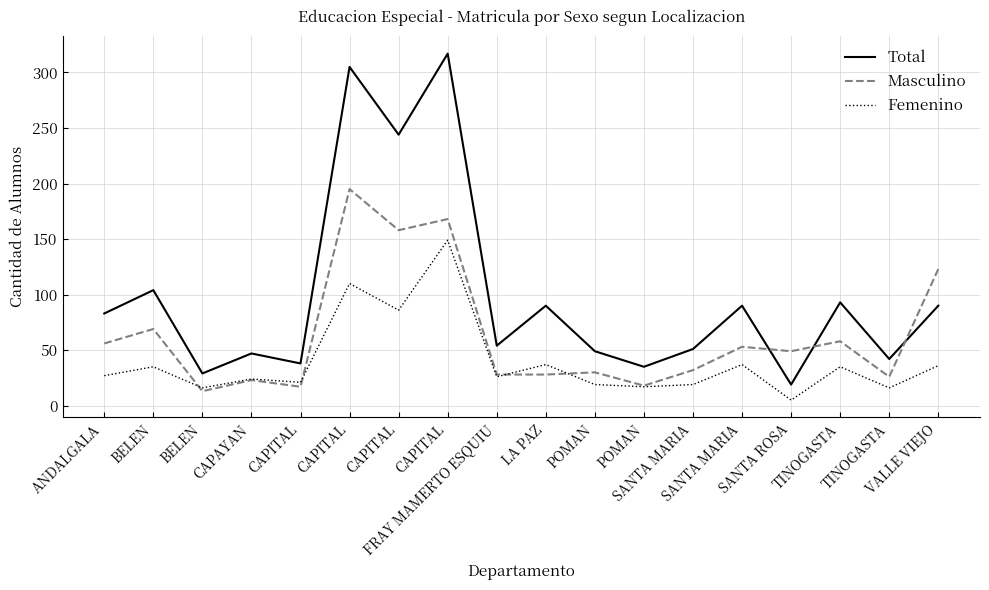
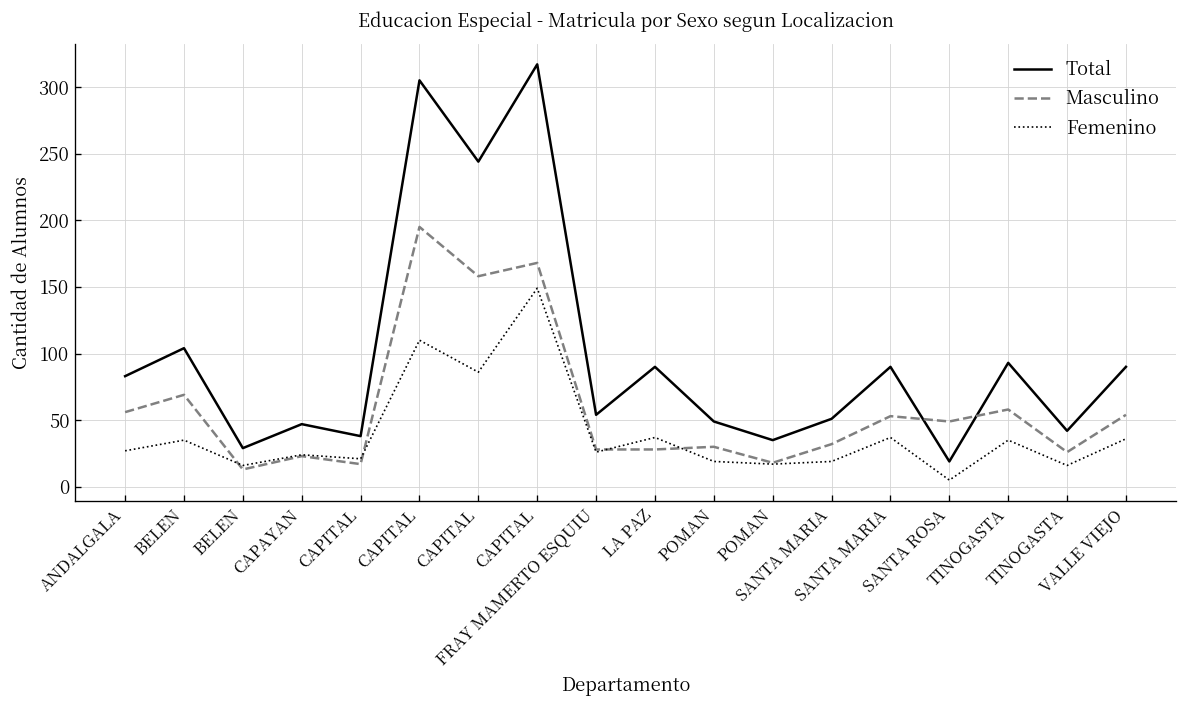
Masculino, VALLE VIEJO: 123 -> 54
